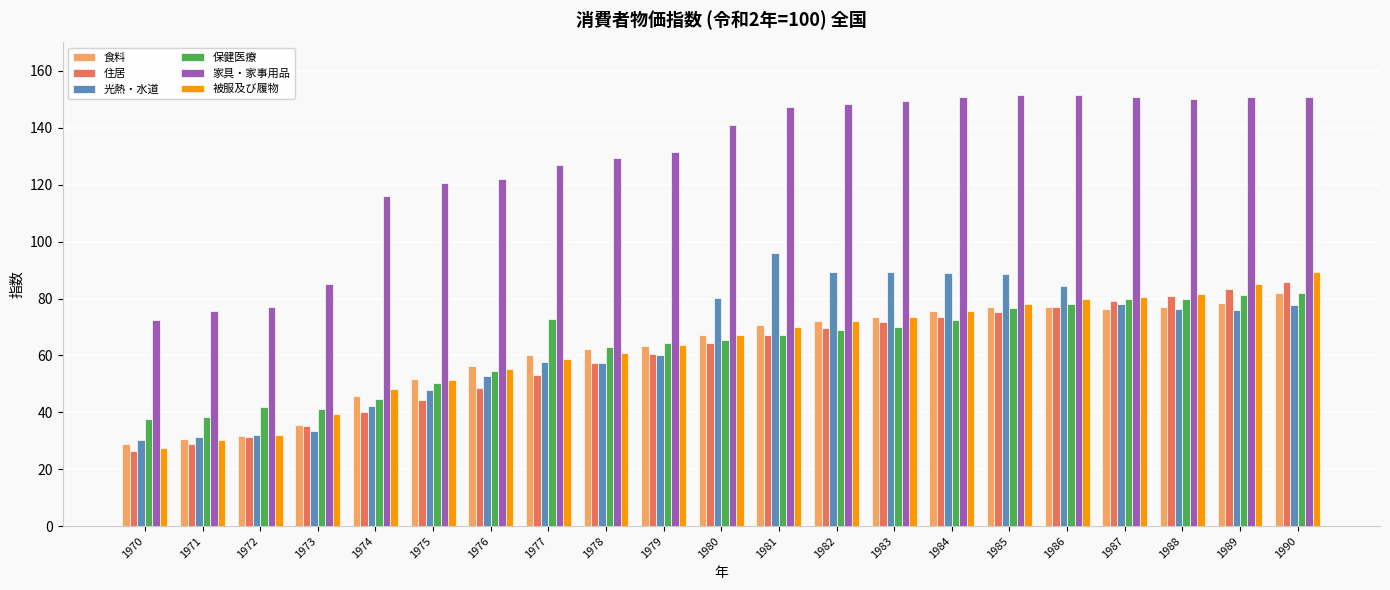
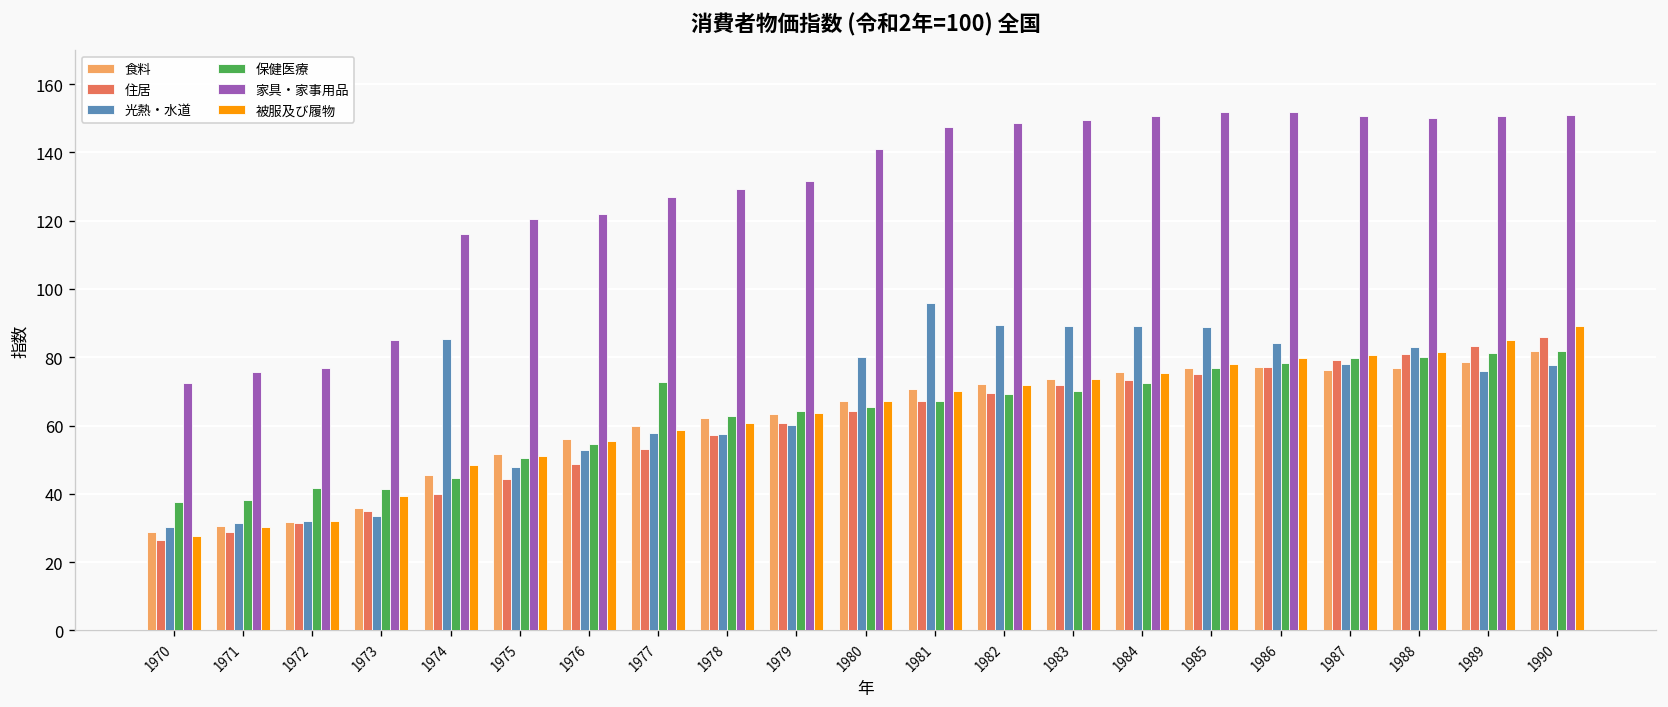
光熱・水道, 1974: 42 -> 85
光熱・水道, 1988: 76 -> 83
